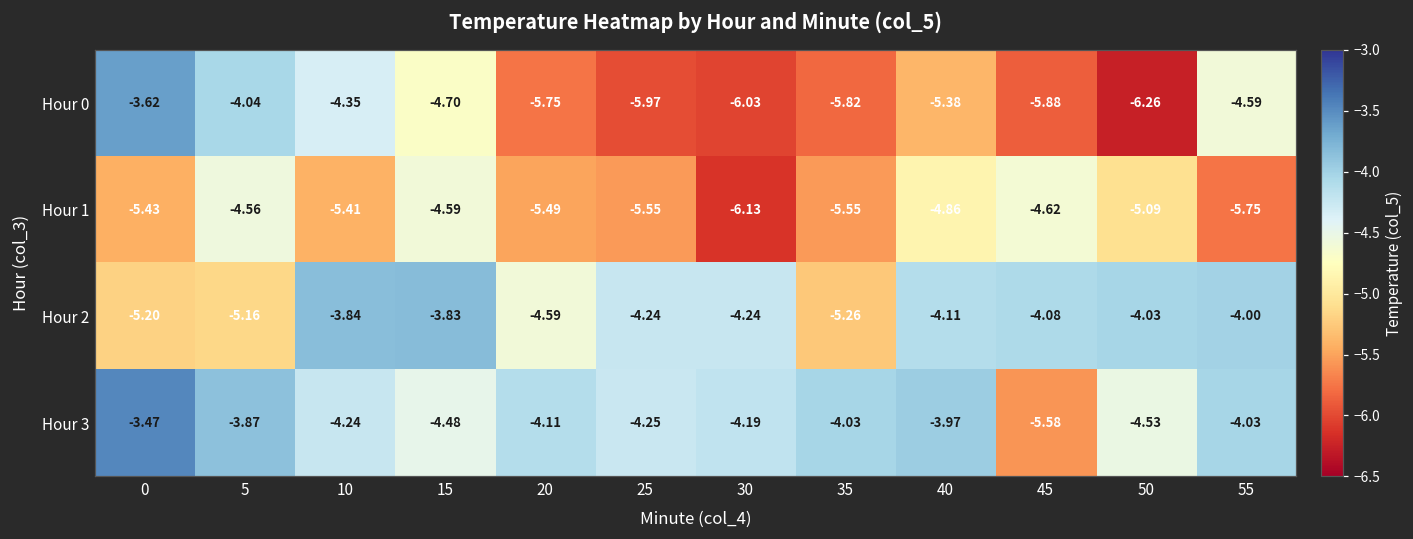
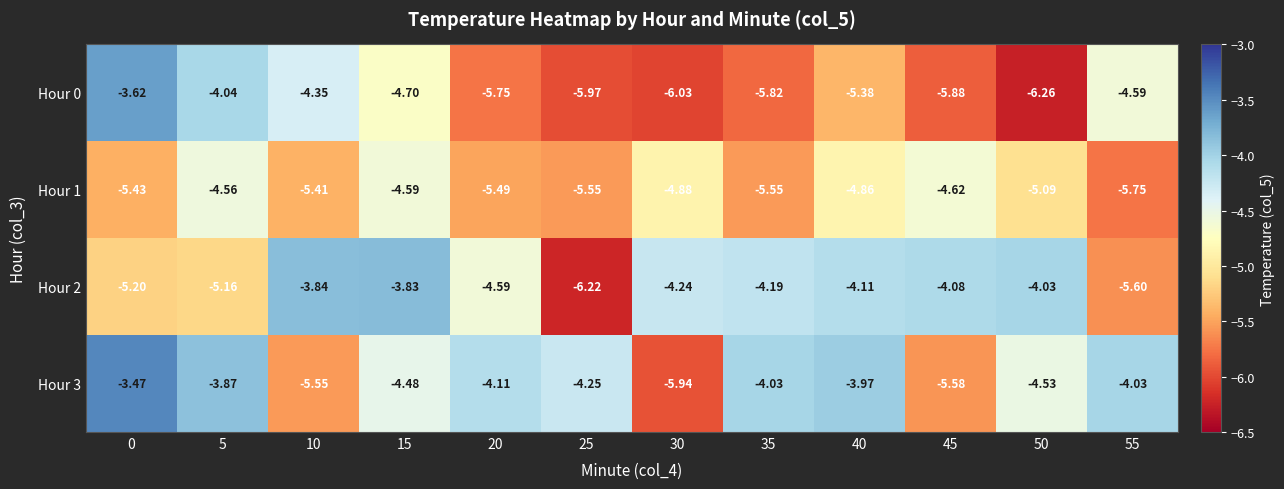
Hour 1, 30: -6.13 -> -4.88
Hour 2, 25: -4.24 -> -6.22
Hour 2, 35: -5.26 -> -4.19
Hour 2, 55: -4.00 -> -5.60
Hour 3, 10: -4.24 -> -5.55
Hour 3, 30: -4.19 -> -5.94
